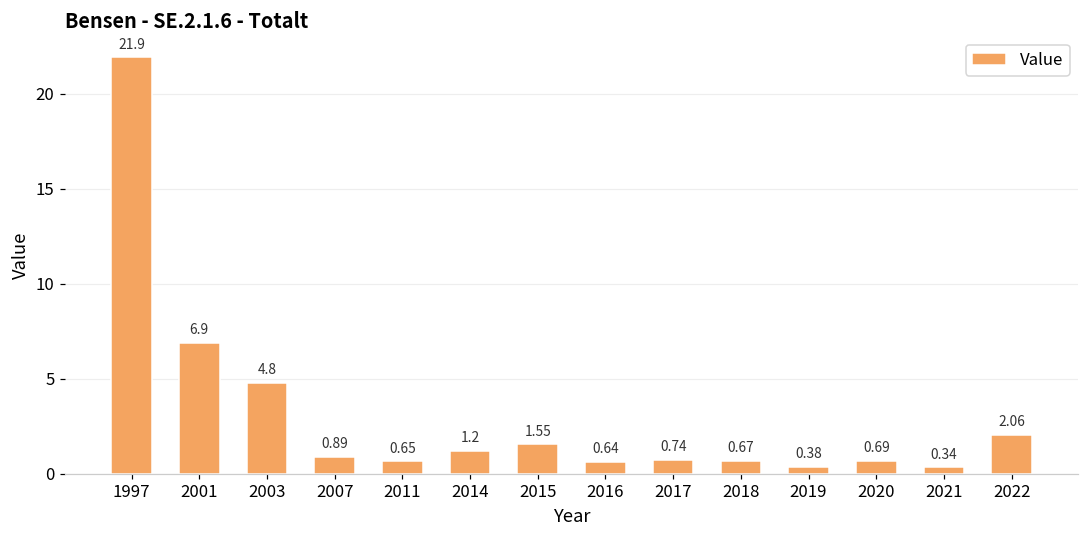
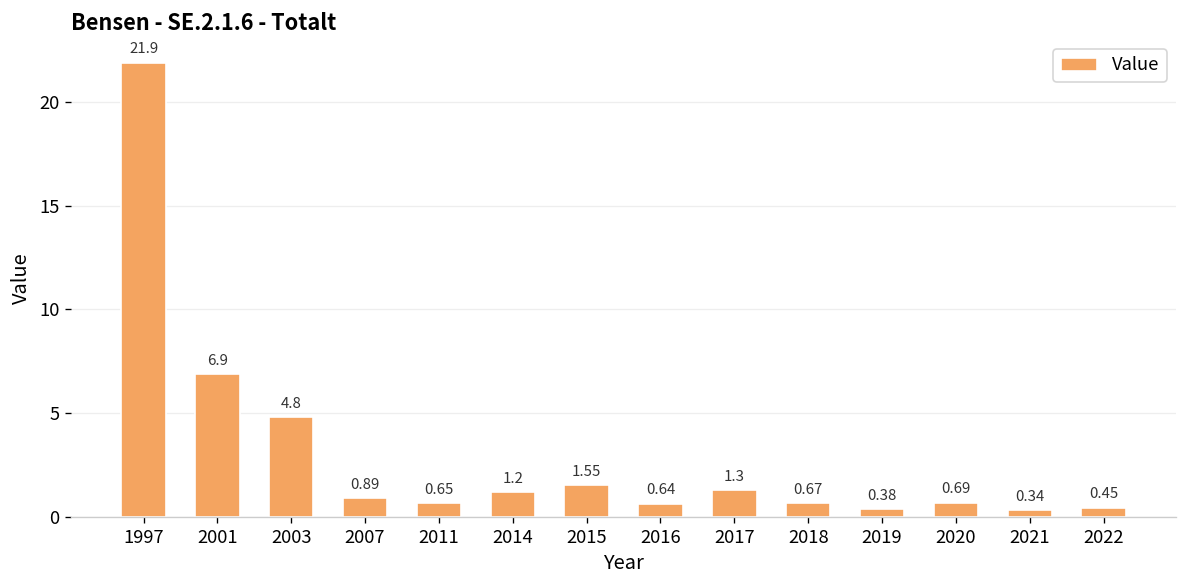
2017: 0.74 -> 1.3
2022: 2.06 -> 0.45
